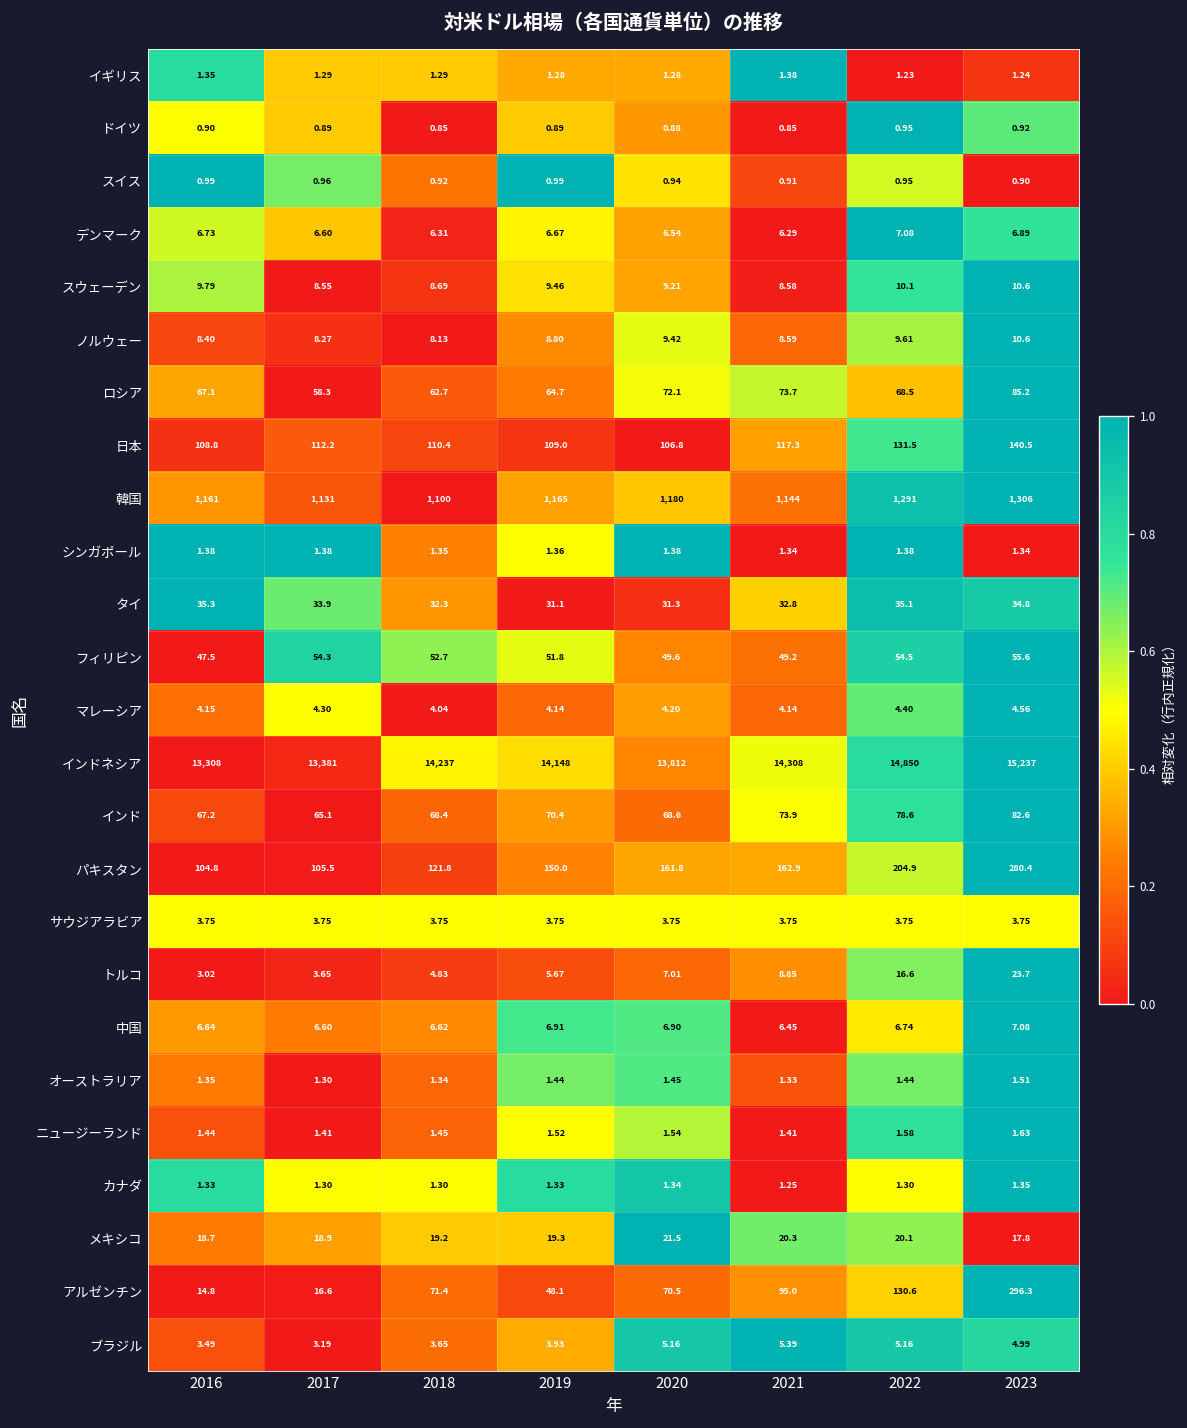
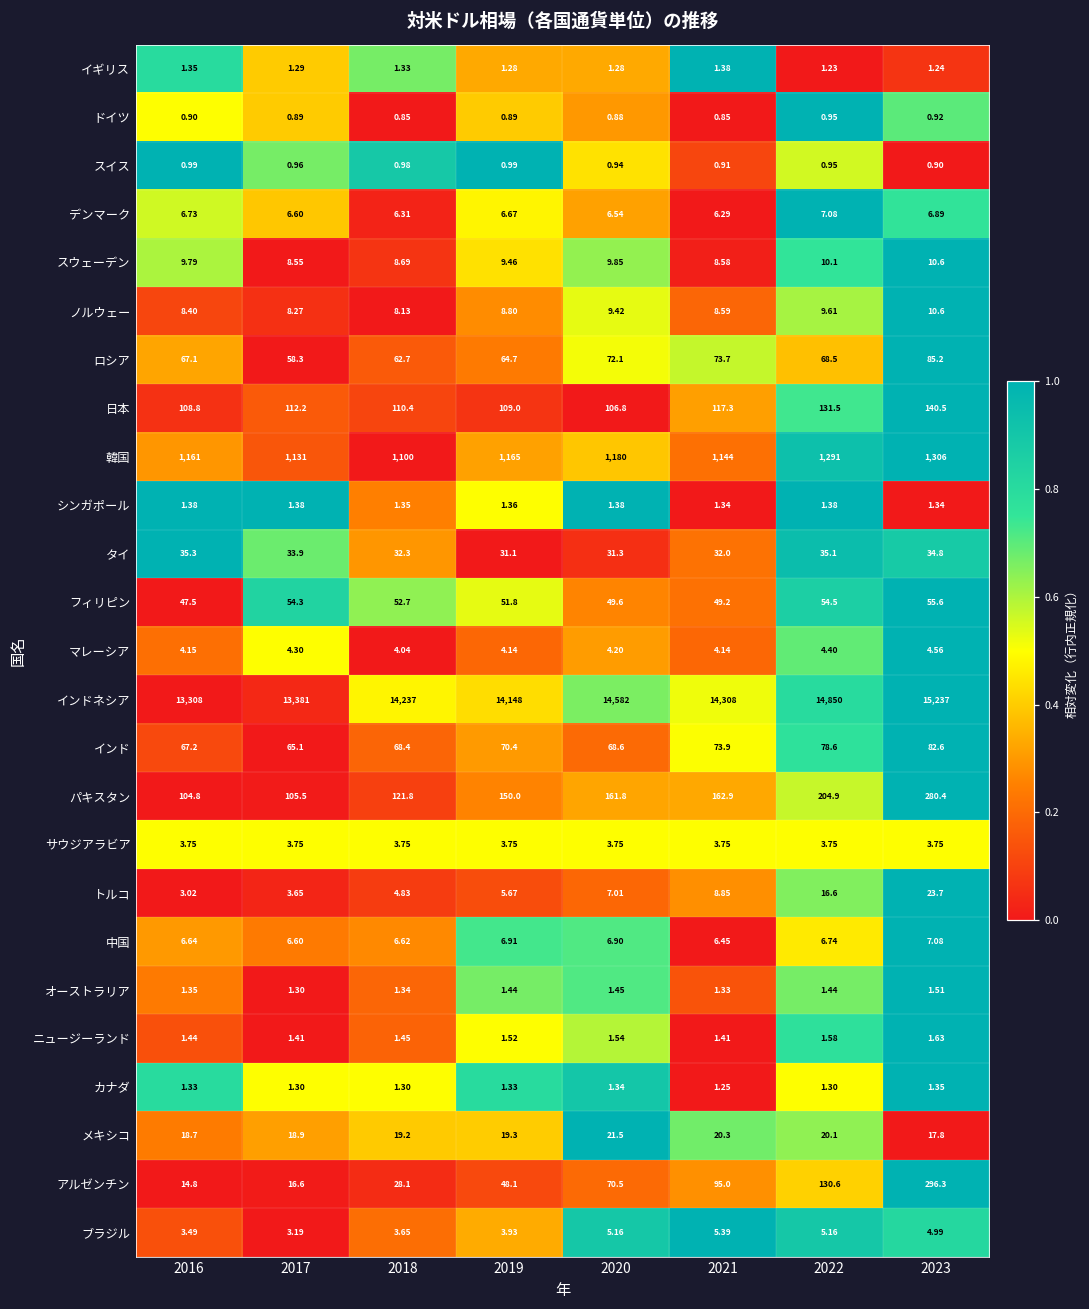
イギリス, 2018: 1.29 -> 1.33
スイス, 2018: 0.92 -> 0.98
スウェーデン, 2020: 9.21 -> 9.85
タイ, 2021: 32.8 -> 32.0
インドネシア, 2020: 13,812 -> 14,582
アルゼンチン, 2018: 71.4 -> 28.1
